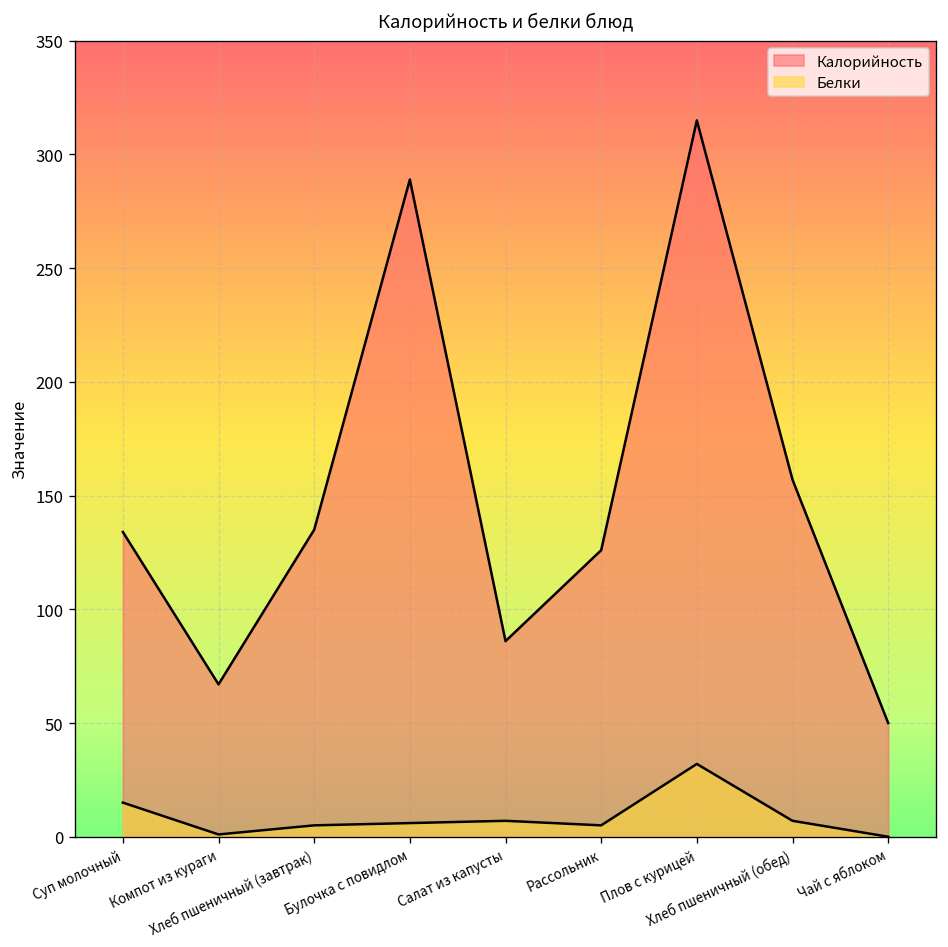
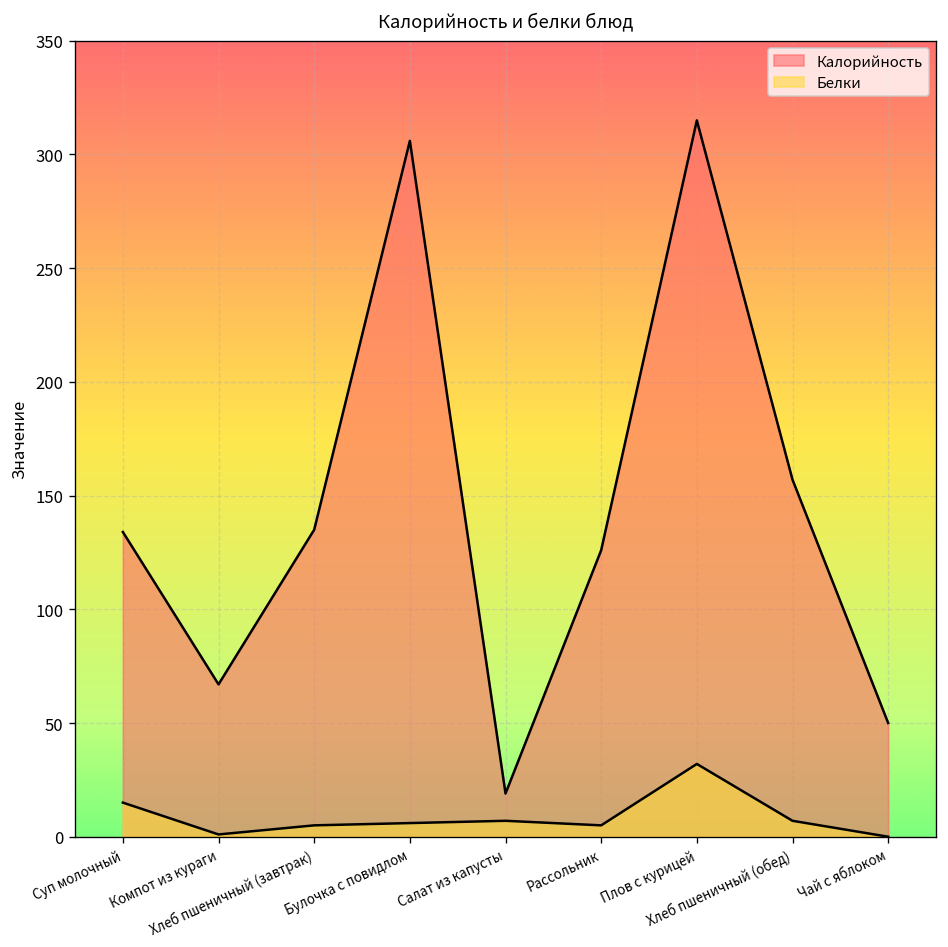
Калорийность, Булочка с повидлом: 289 -> 306
Калорийность, Салат из капусты: 86 -> 19
